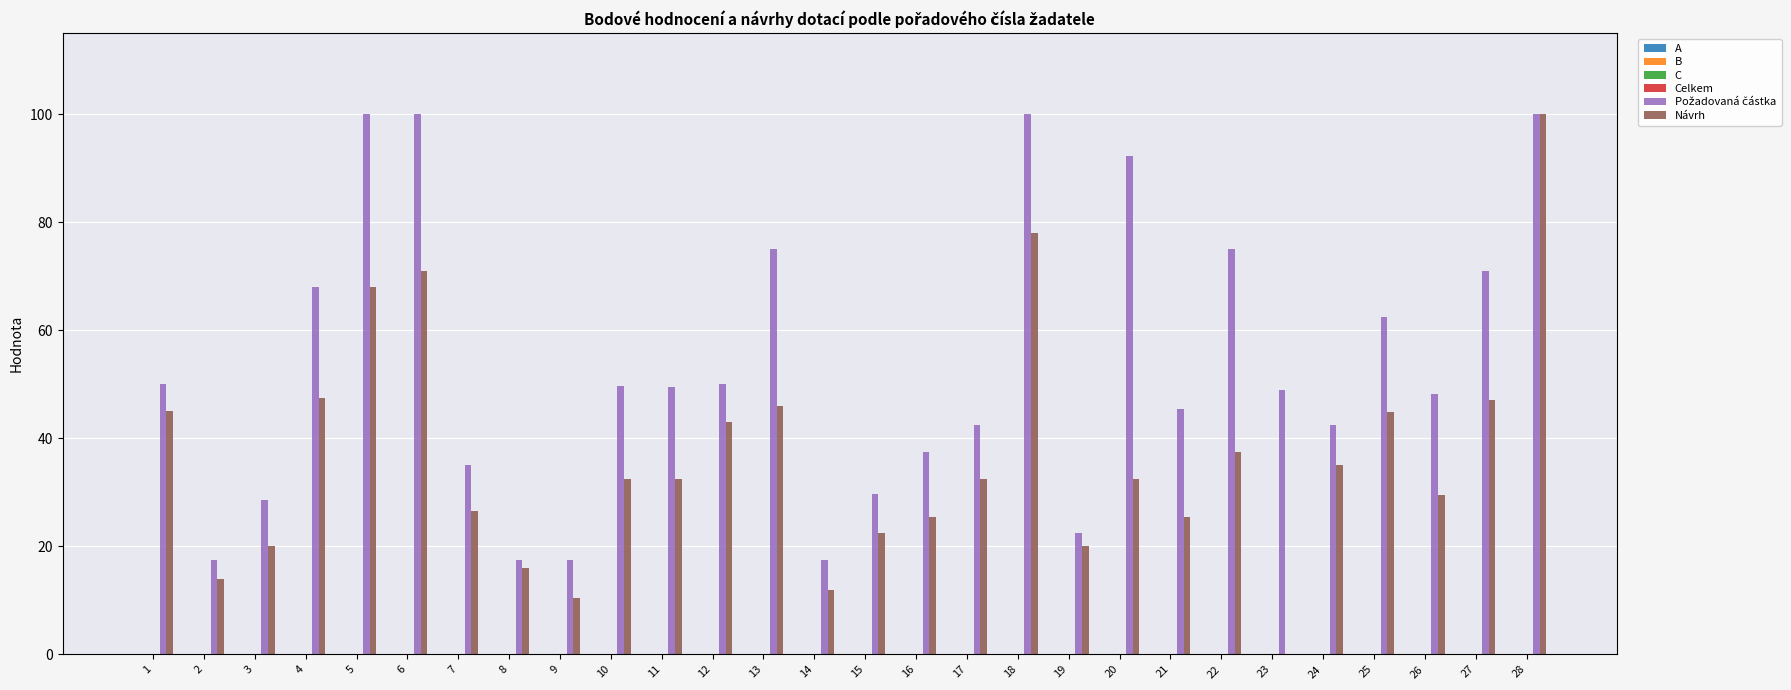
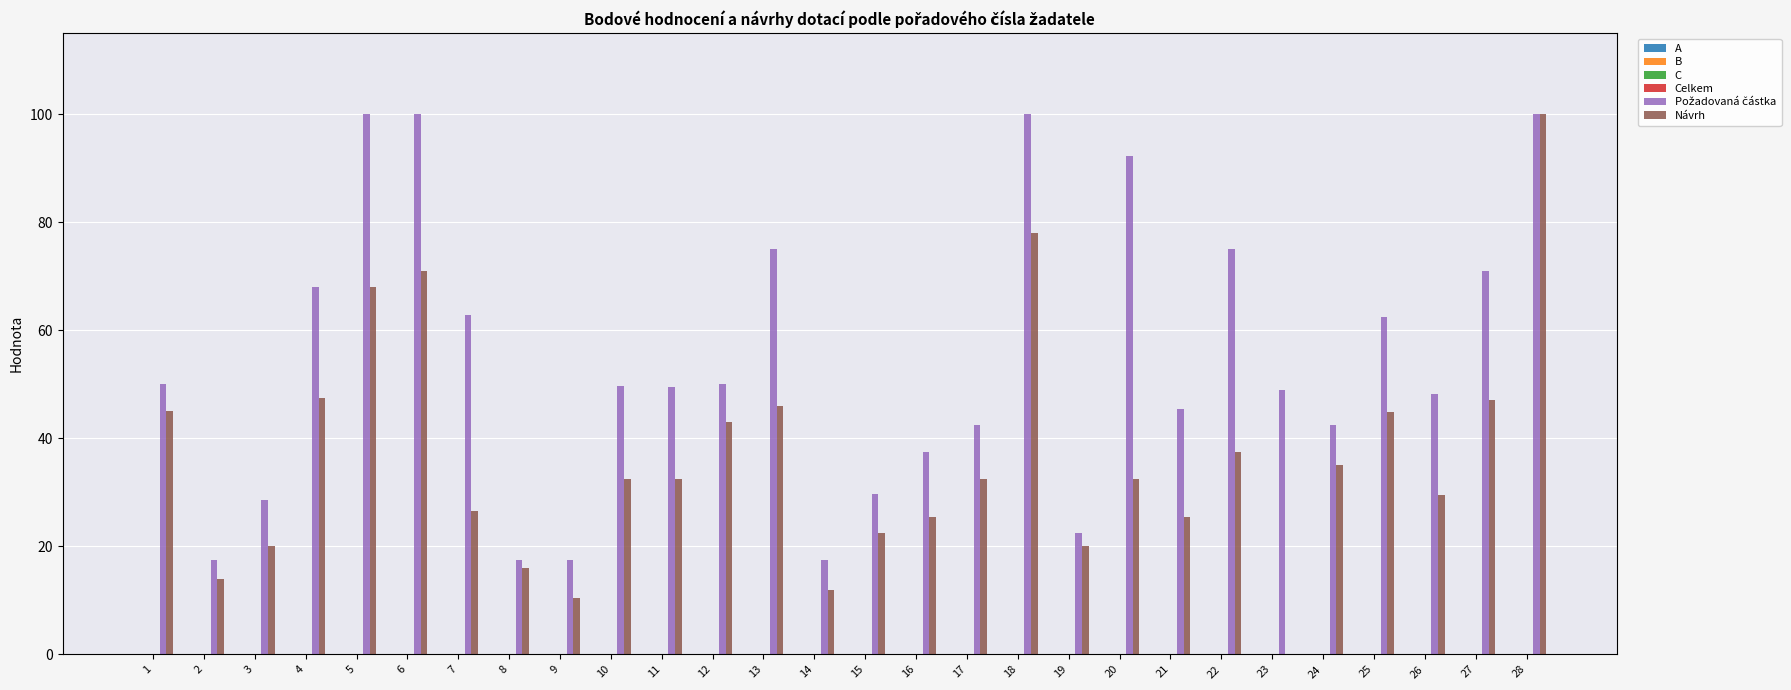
Požadovaná částka, 7: 35 -> 63
